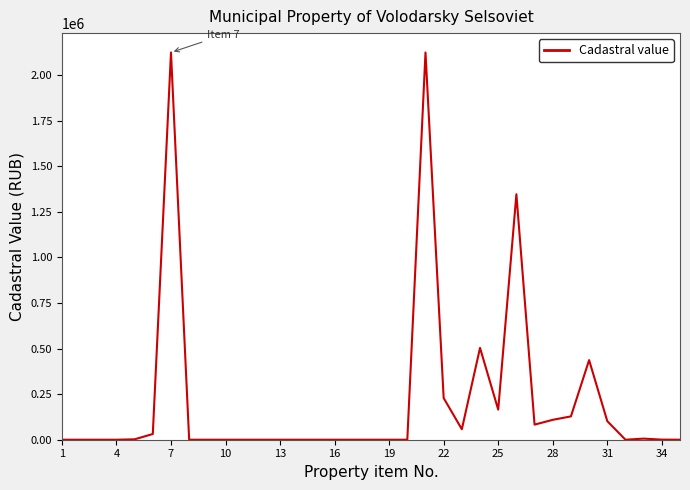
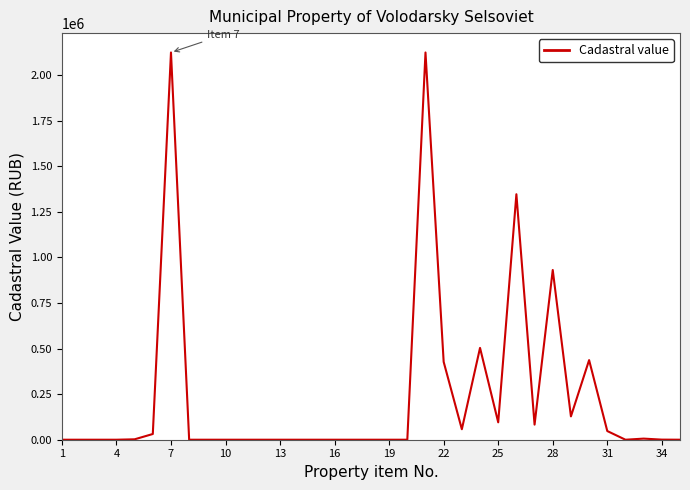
22: 230000 -> 430000
25: 160000 -> 100000
28: 110000 -> 930000
31: 100000 -> 50000
